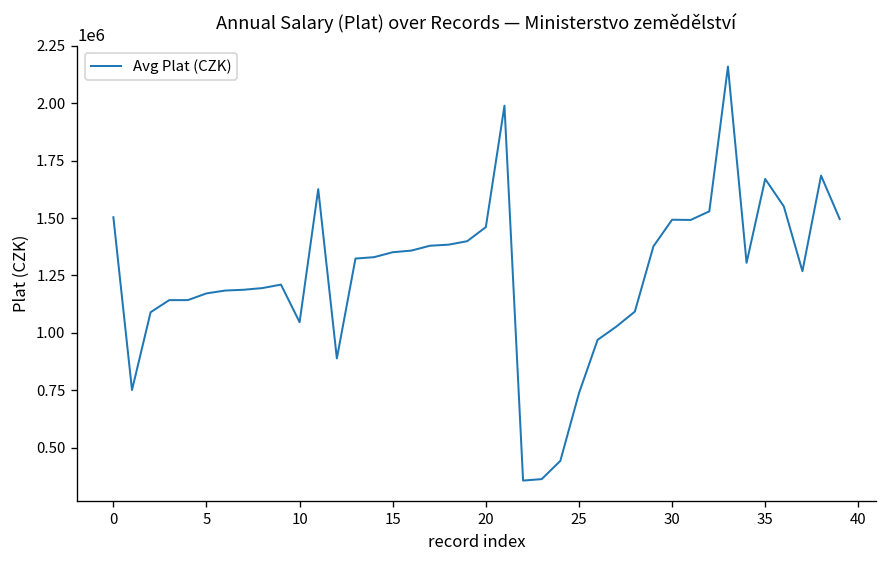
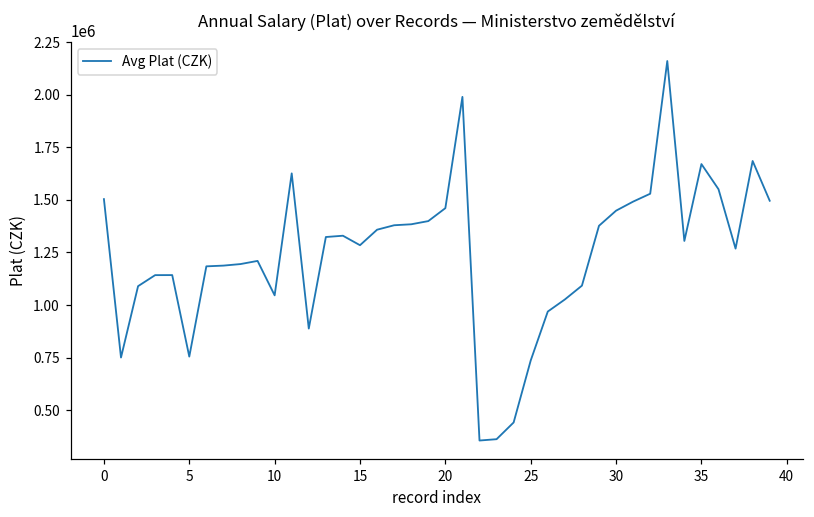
5: 1170000 -> 760000
15: 1350000 -> 1280000
30: 1490000 -> 1450000
